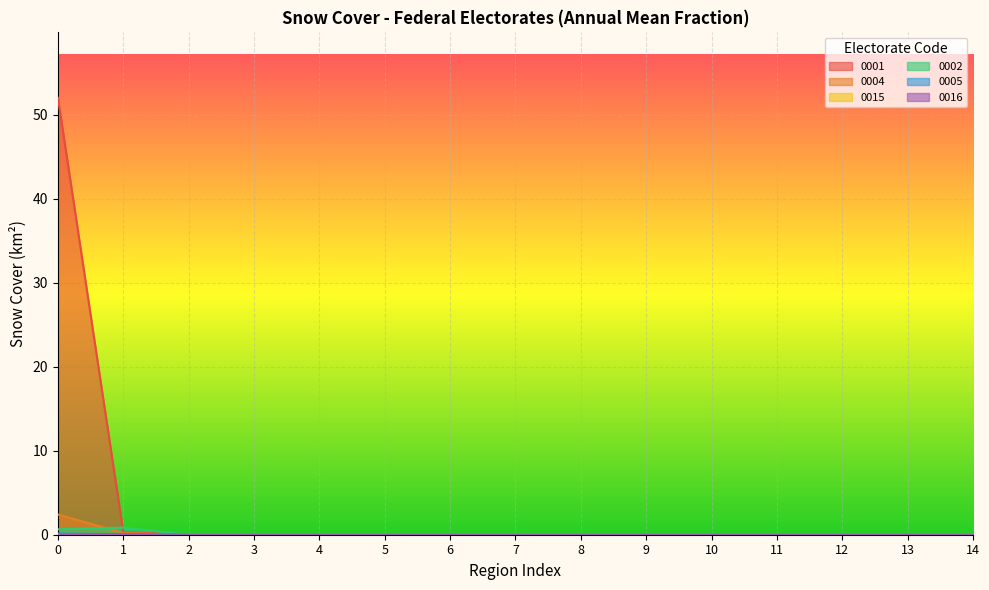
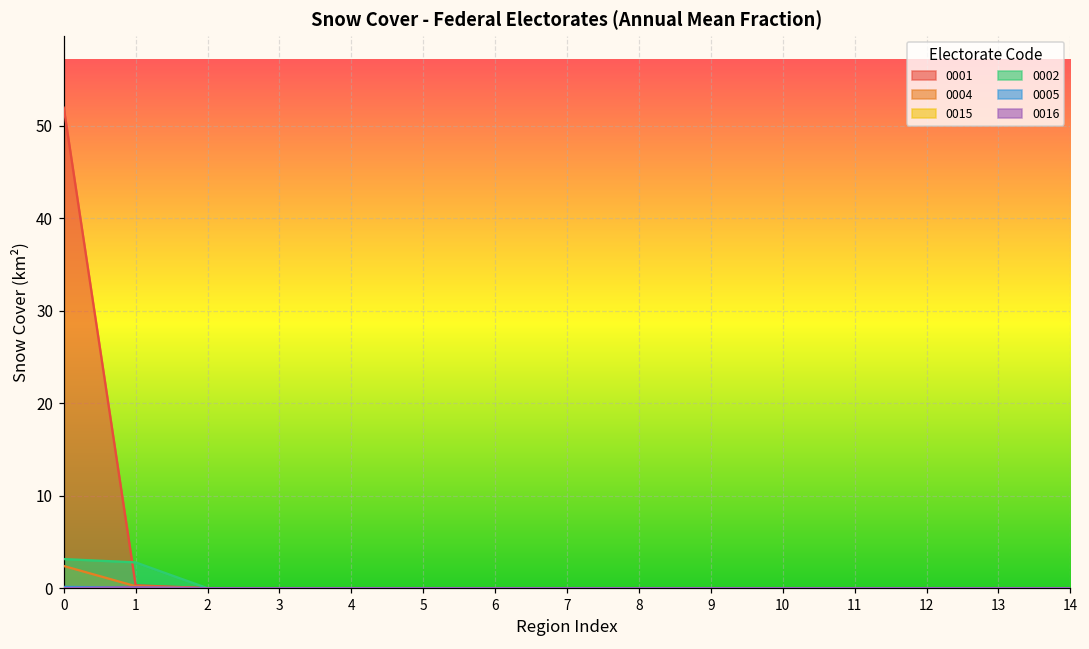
0002, 0: 1 -> 3
0002, 1: 1 -> 3
